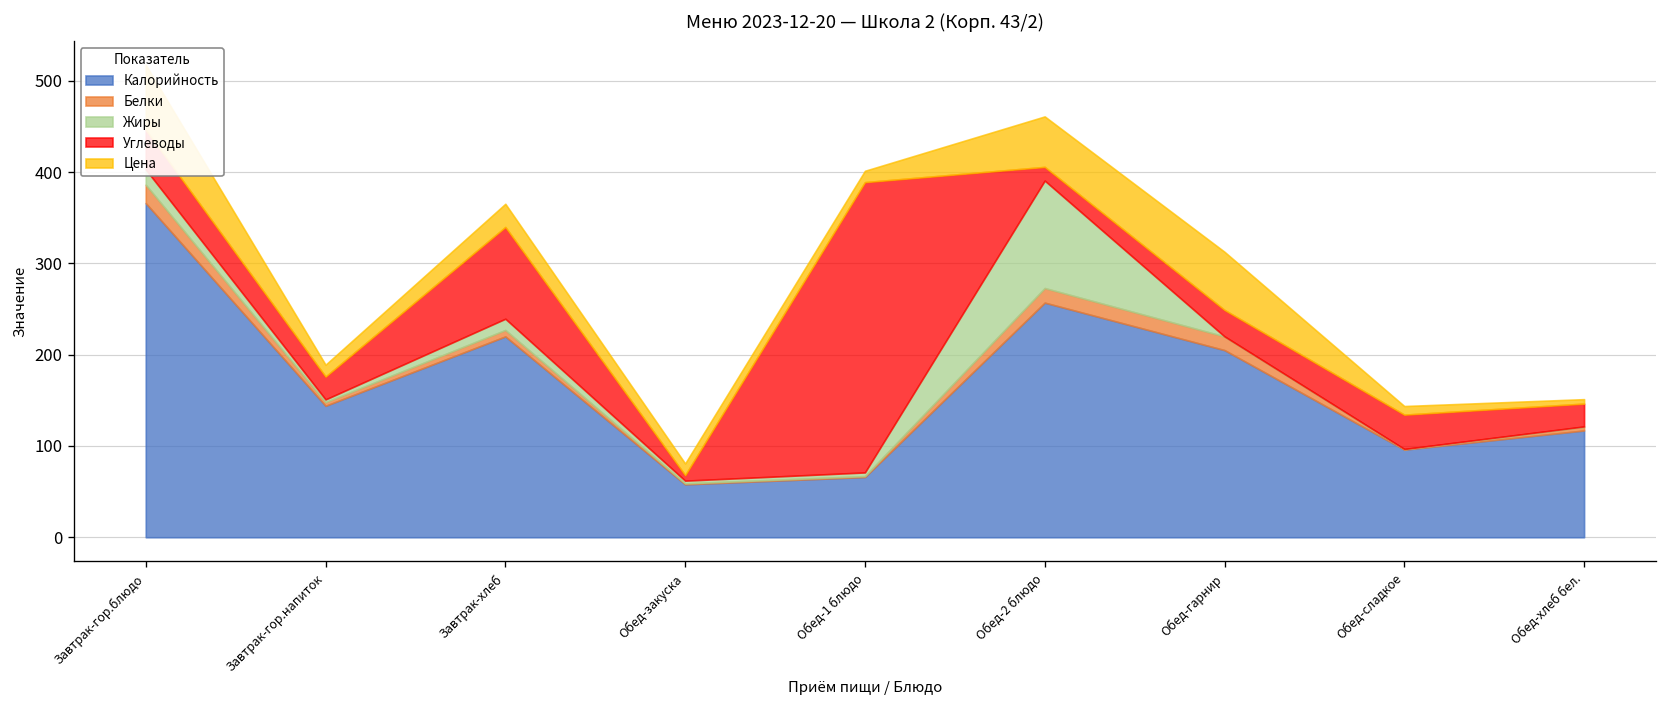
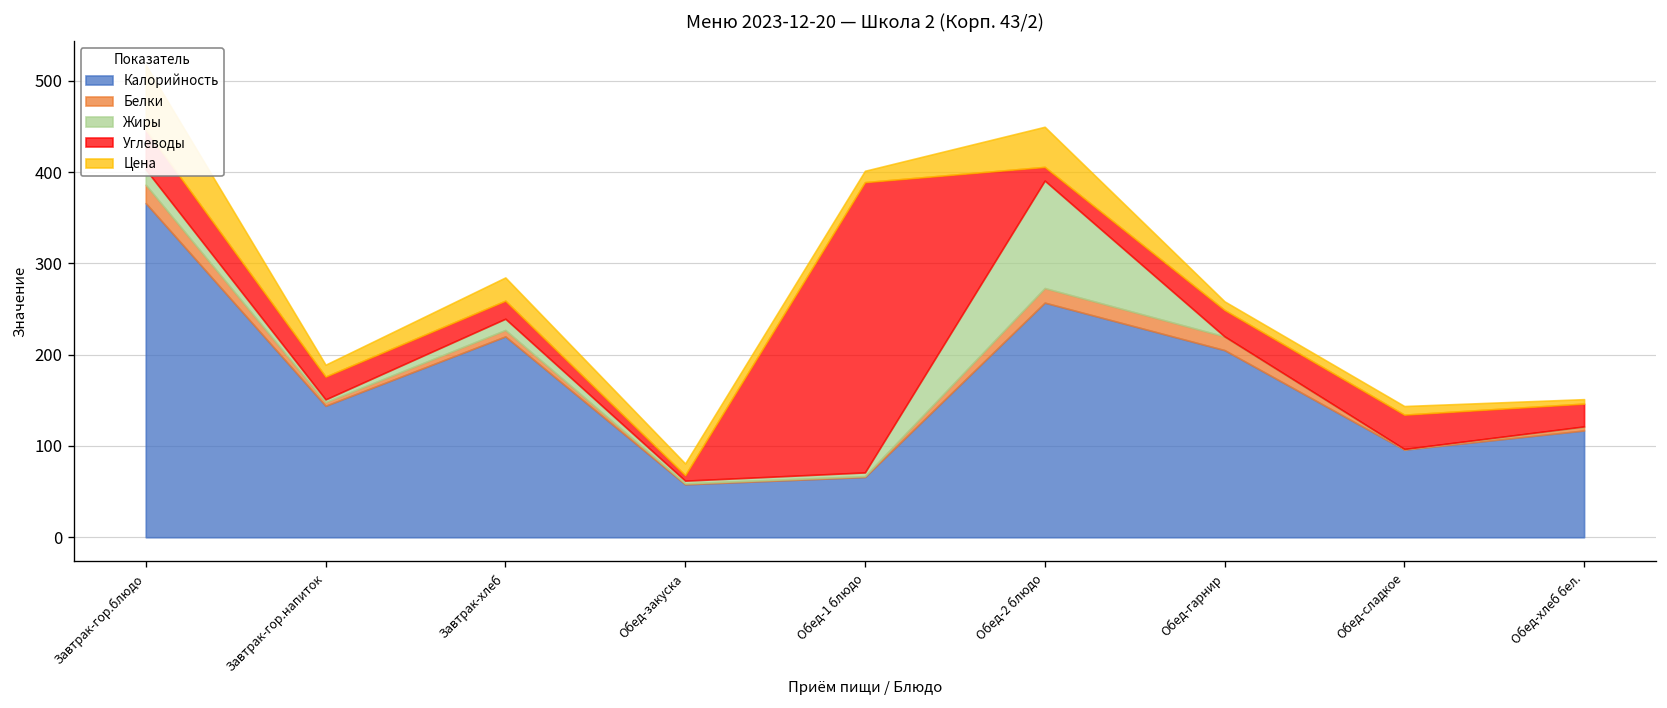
Углеводы, Завтрак-хлеб: 100 -> 20
Цена, Обед-2 блюдо: 60 -> 40
Цена, Обед-гарнир: 60 -> 10
